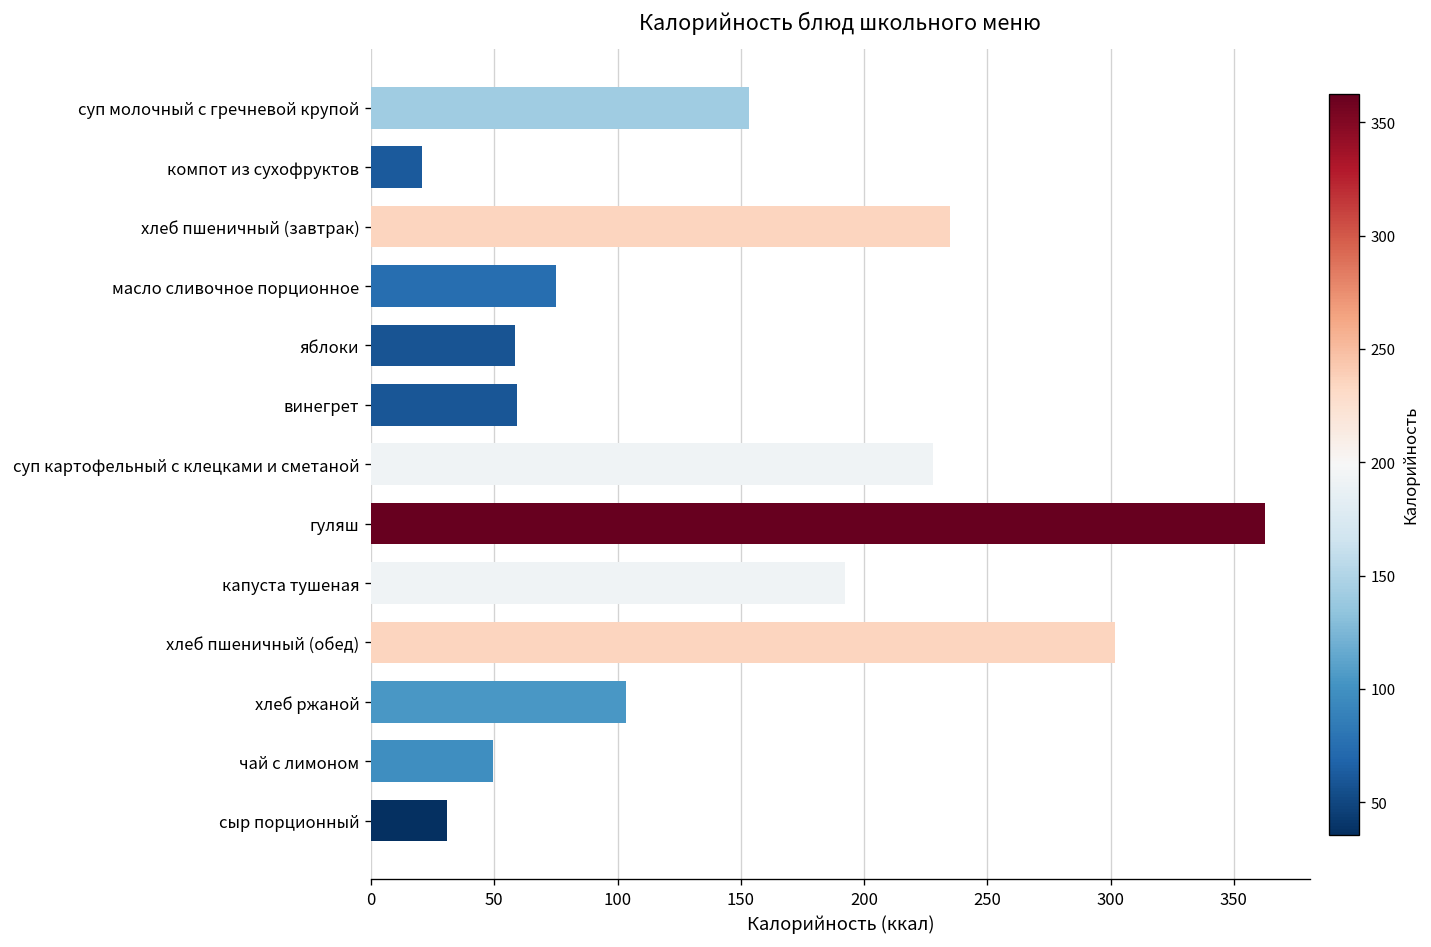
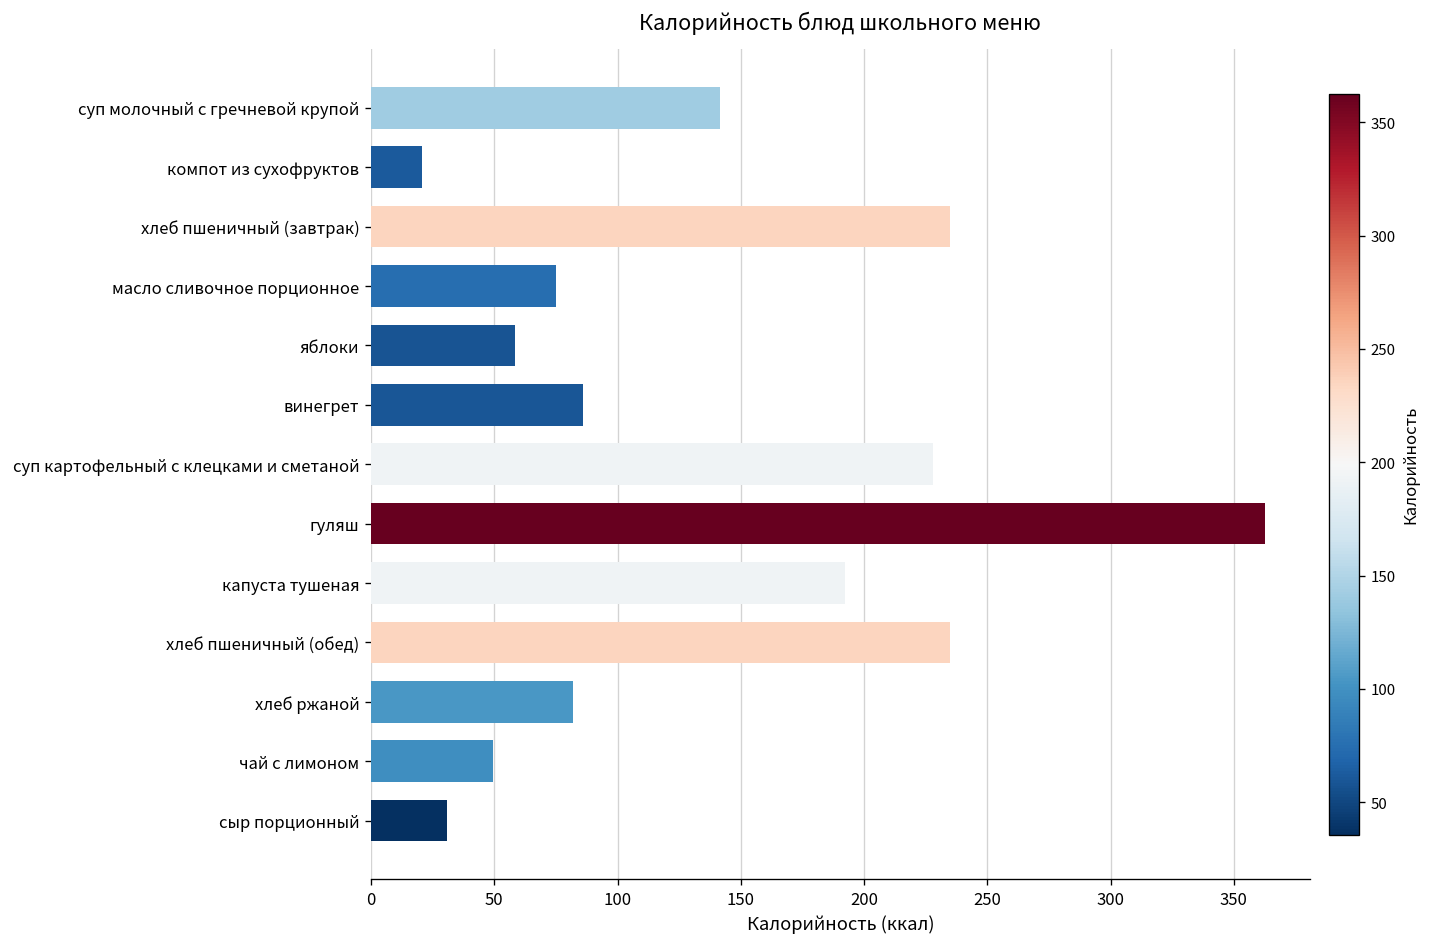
суп молочный с гречневой крупой: 153 -> 142
винегрет: 59 -> 86
хлеб пшеничный (обед): 302 -> 235
хлеб ржаной: 104 -> 82
